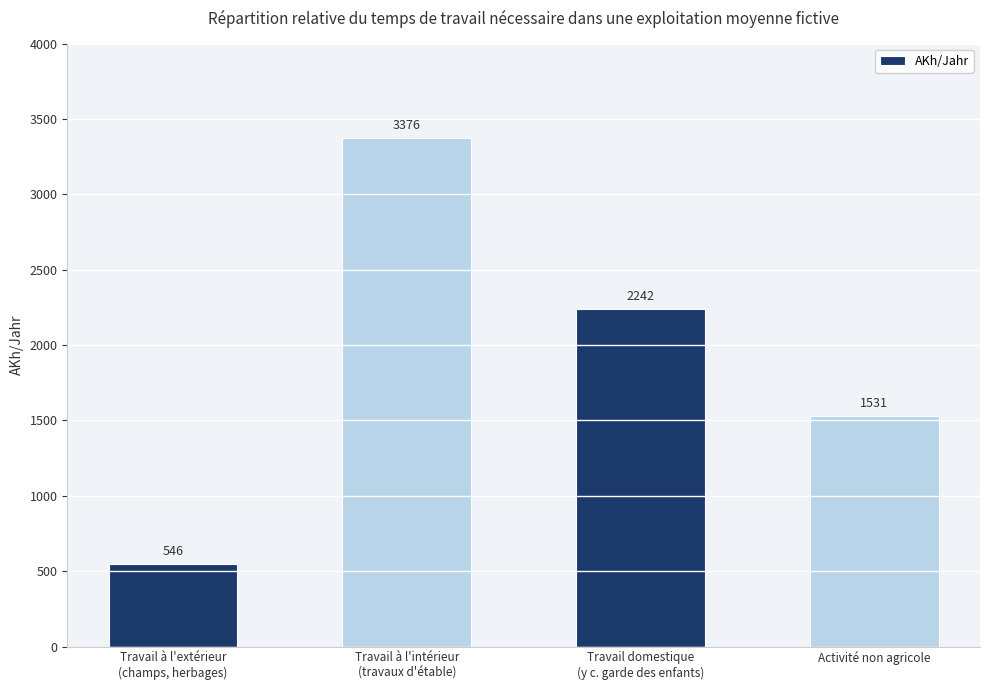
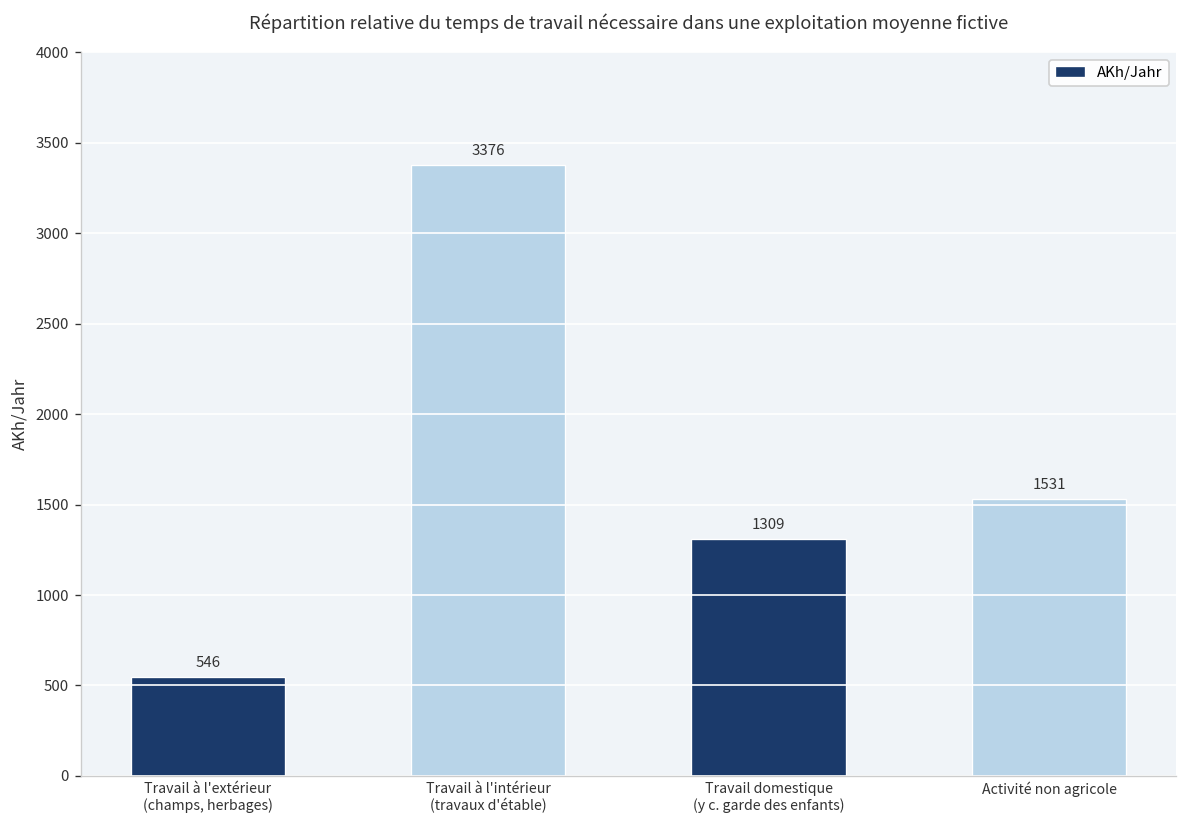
Travail domestique (y c. garde des enfants): 2242 -> 1309
